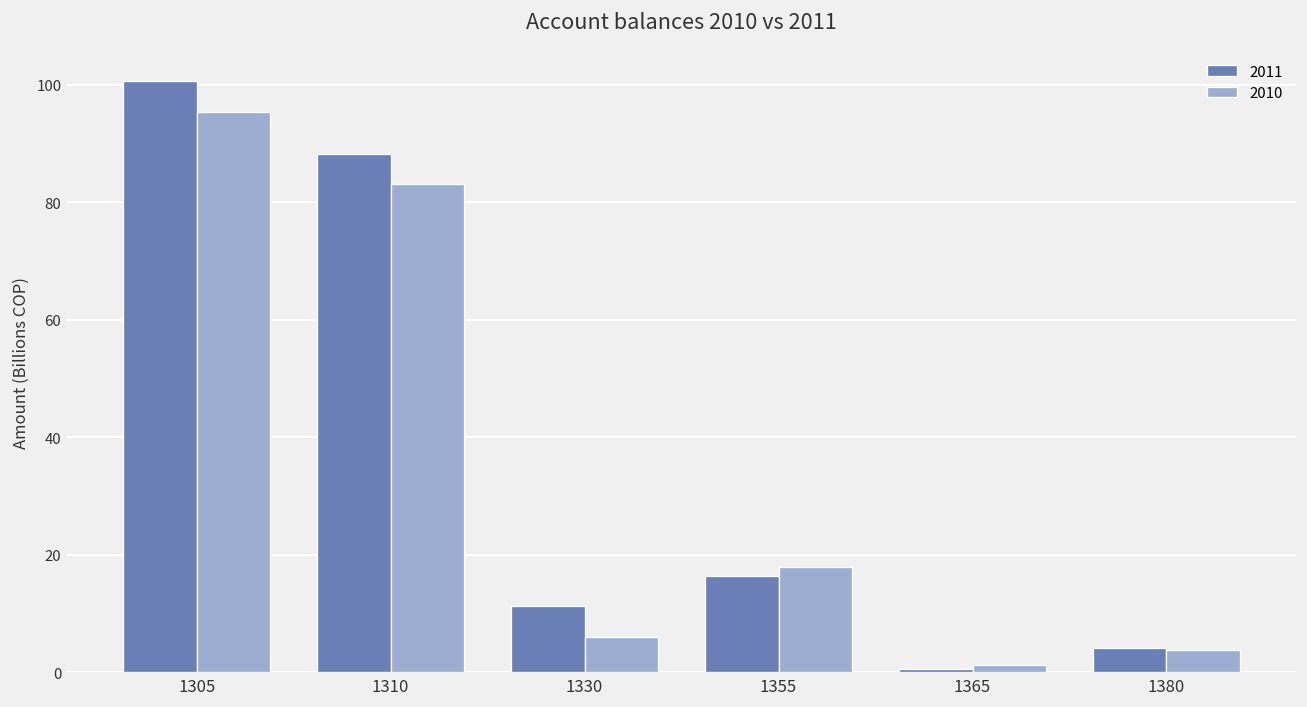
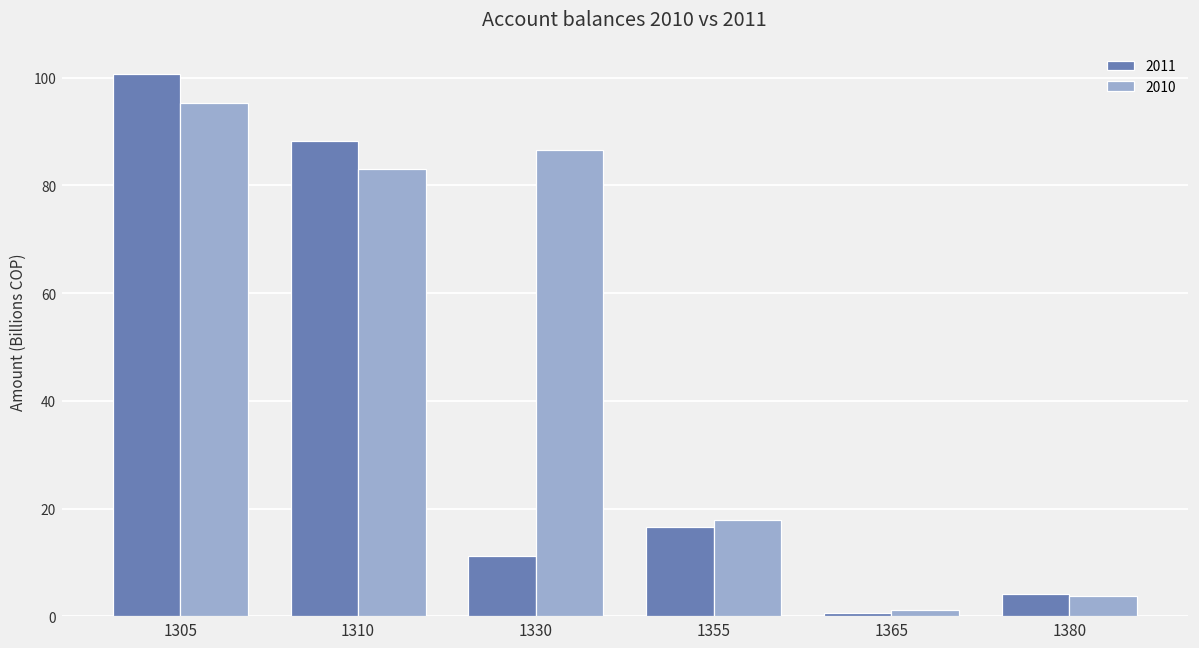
2010, 1330: 6 -> 86
